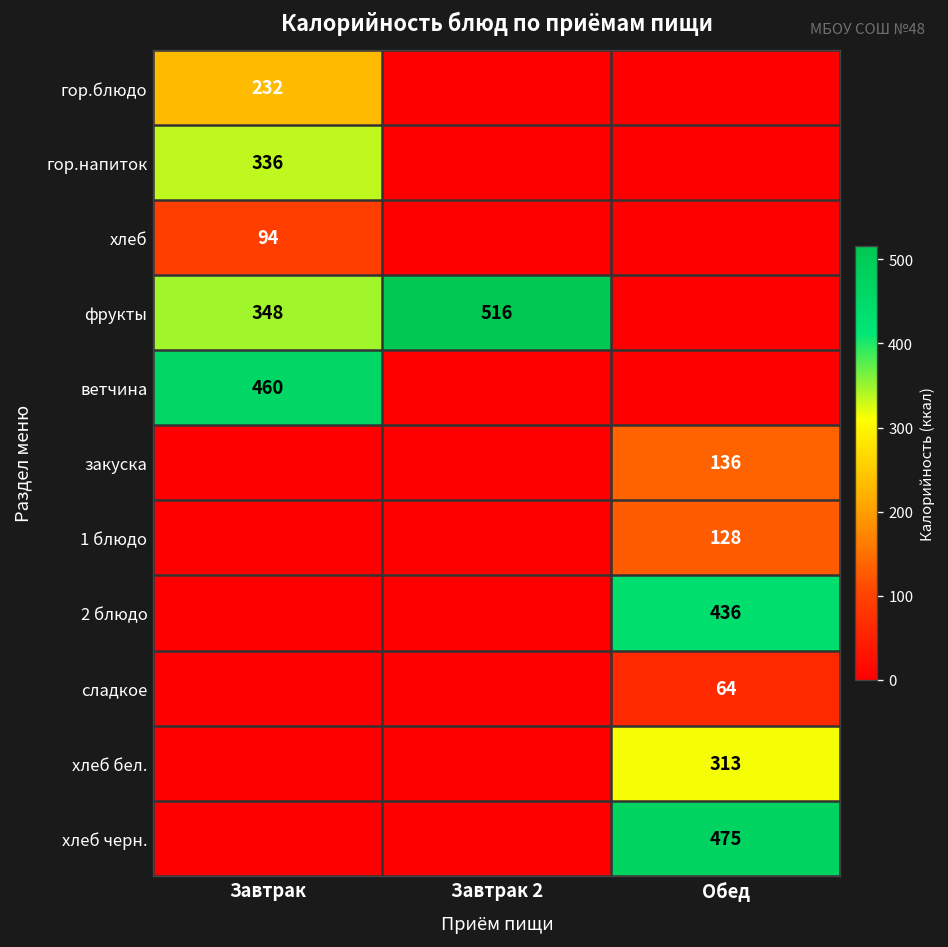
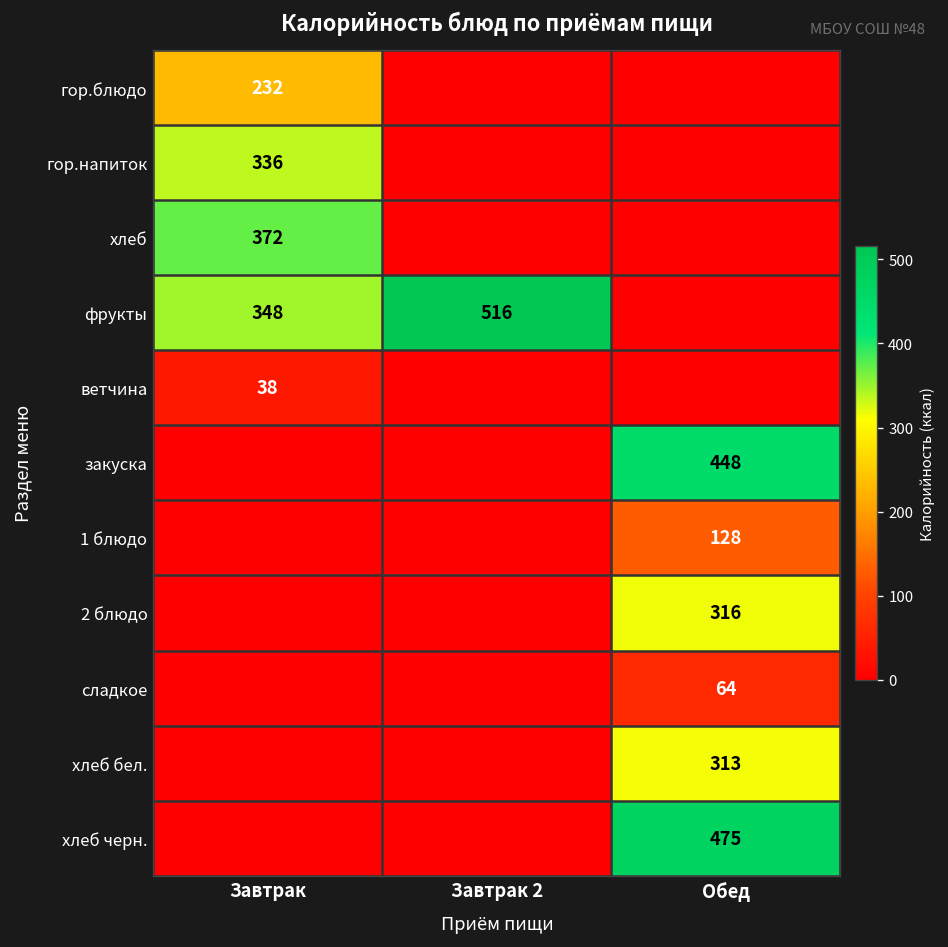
хлеб, Завтрак: 94 -> 372
ветчина, Завтрак: 460 -> 38
закуска, Обед: 136 -> 448
2 блюдо, Обед: 436 -> 316
